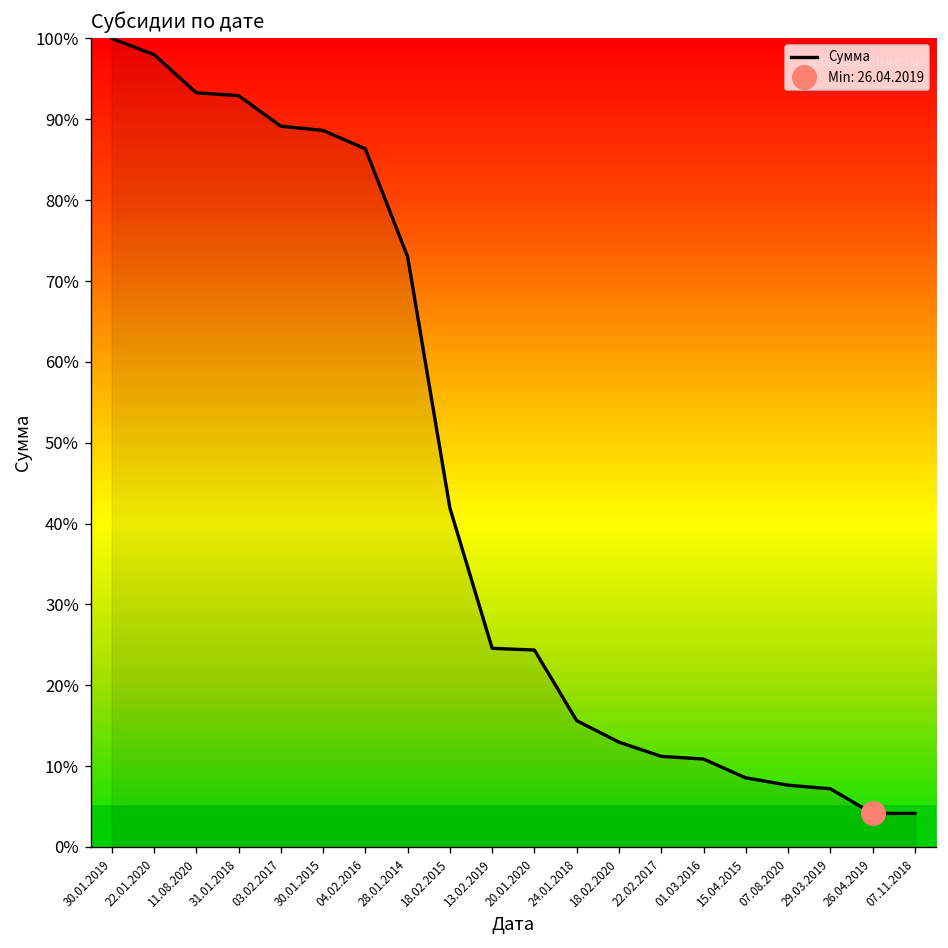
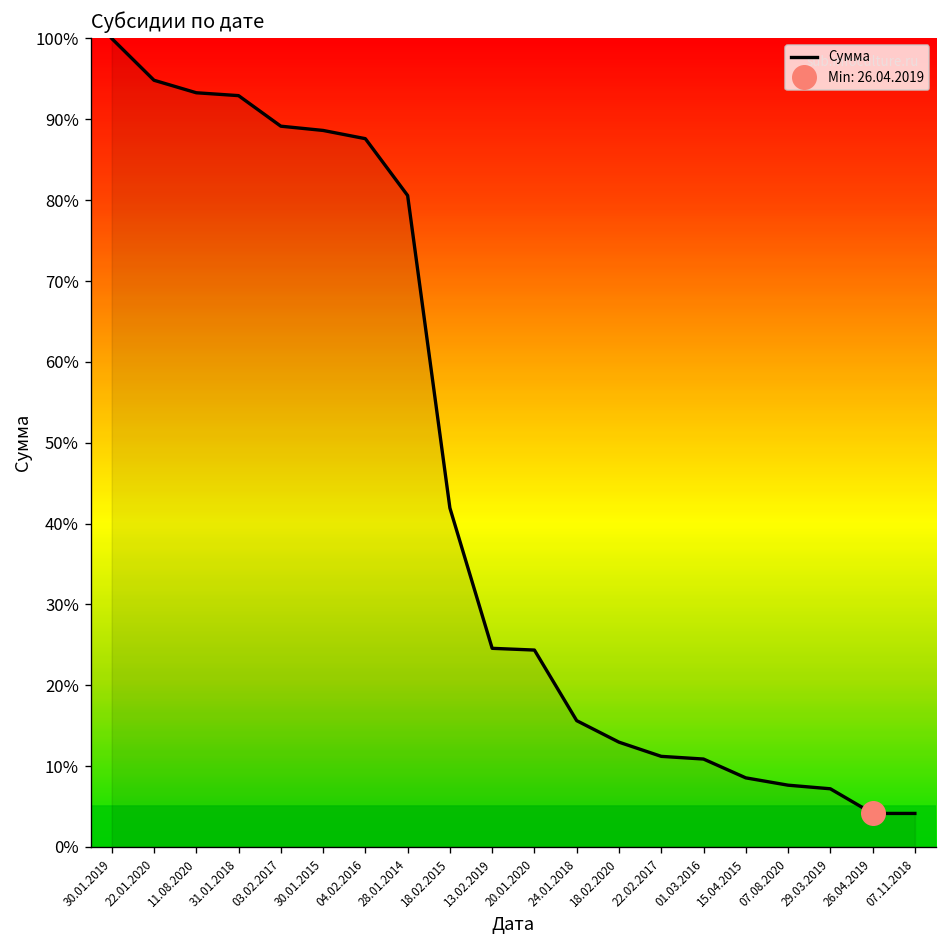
Сумма, 22.01.2020: 98% -> 95%
Сумма, 04.02.2016: 86% -> 88%
Сумма, 28.01.2014: 73% -> 81%
